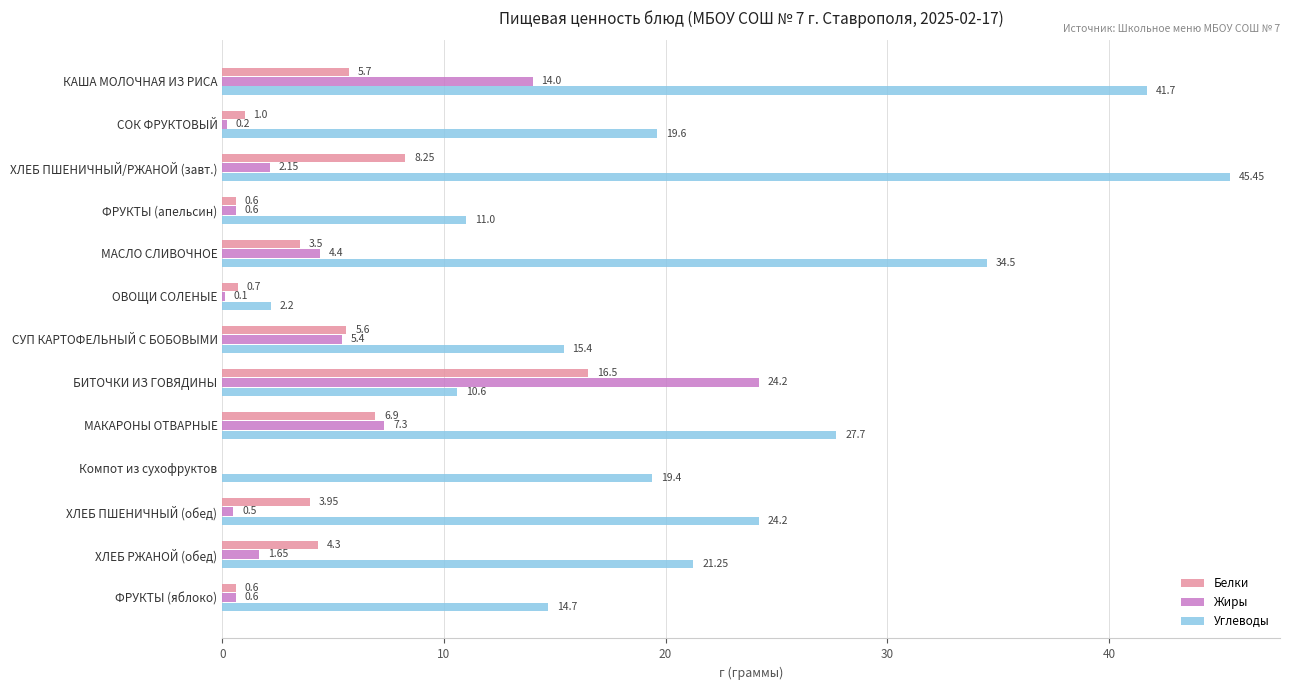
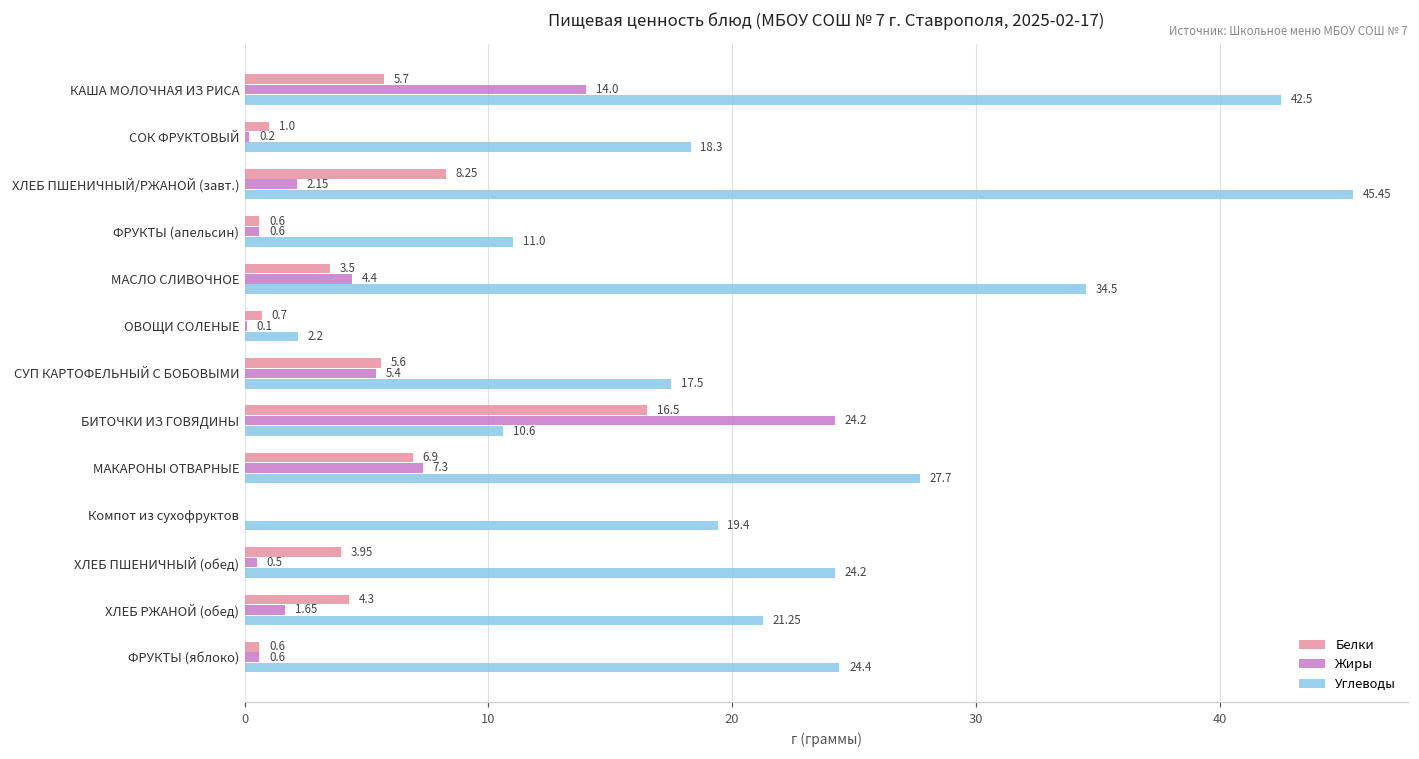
Углеводы, КАША МОЛОЧНАЯ ИЗ РИСА: 41.7 -> 42.5
Углеводы, СОК ФРУКТОВЫЙ: 19.6 -> 18.3
Углеводы, СУП КАРТОФЕЛЬНЫЙ С БОБОВЫМИ: 15.4 -> 17.5
Углеводы, ФРУКТЫ (яблоко): 14.7 -> 24.4
